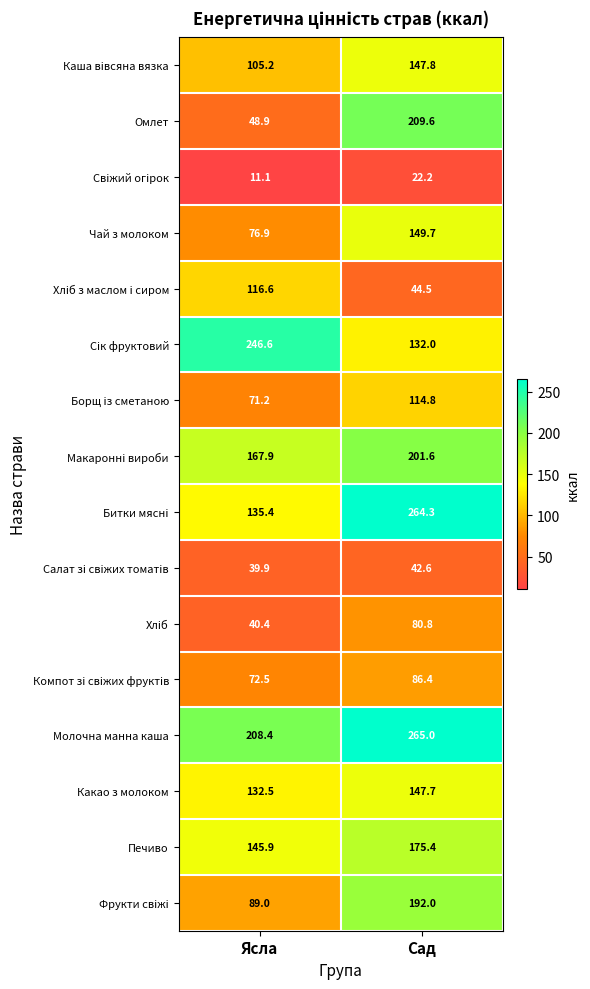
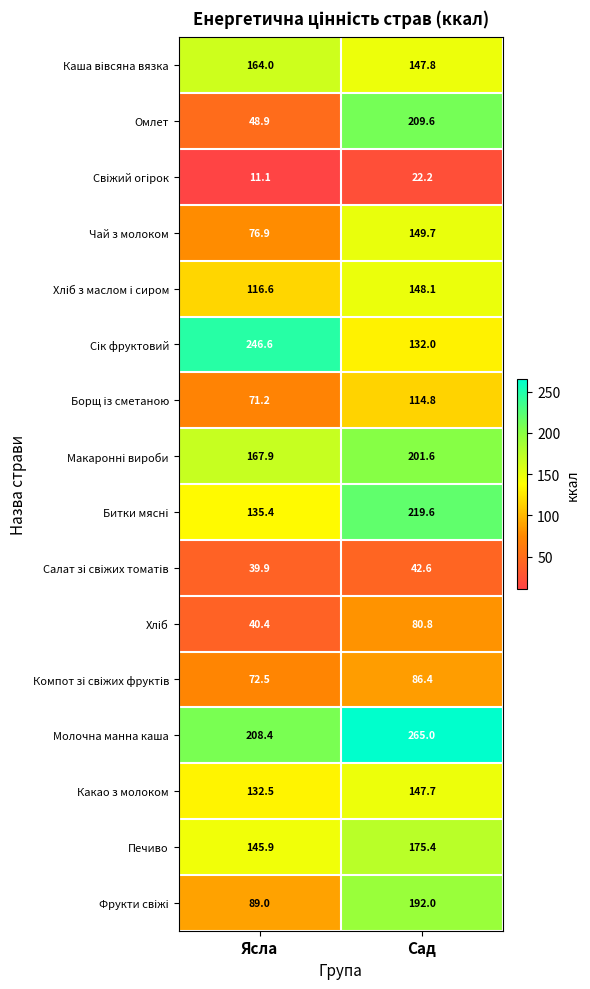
Каша вівсяна вязка, Ясла: 105.2 -> 164.0
Хліб з маслом і сиром, Сад: 44.5 -> 148.1
Битки мясні, Сад: 264.3 -> 219.6
